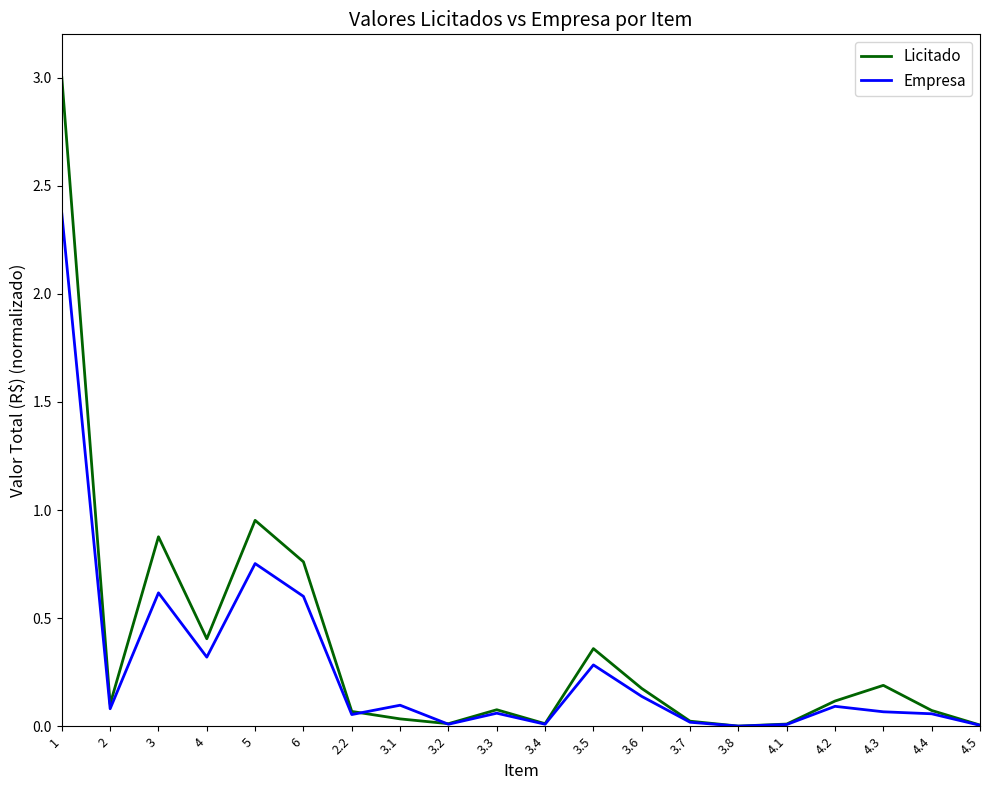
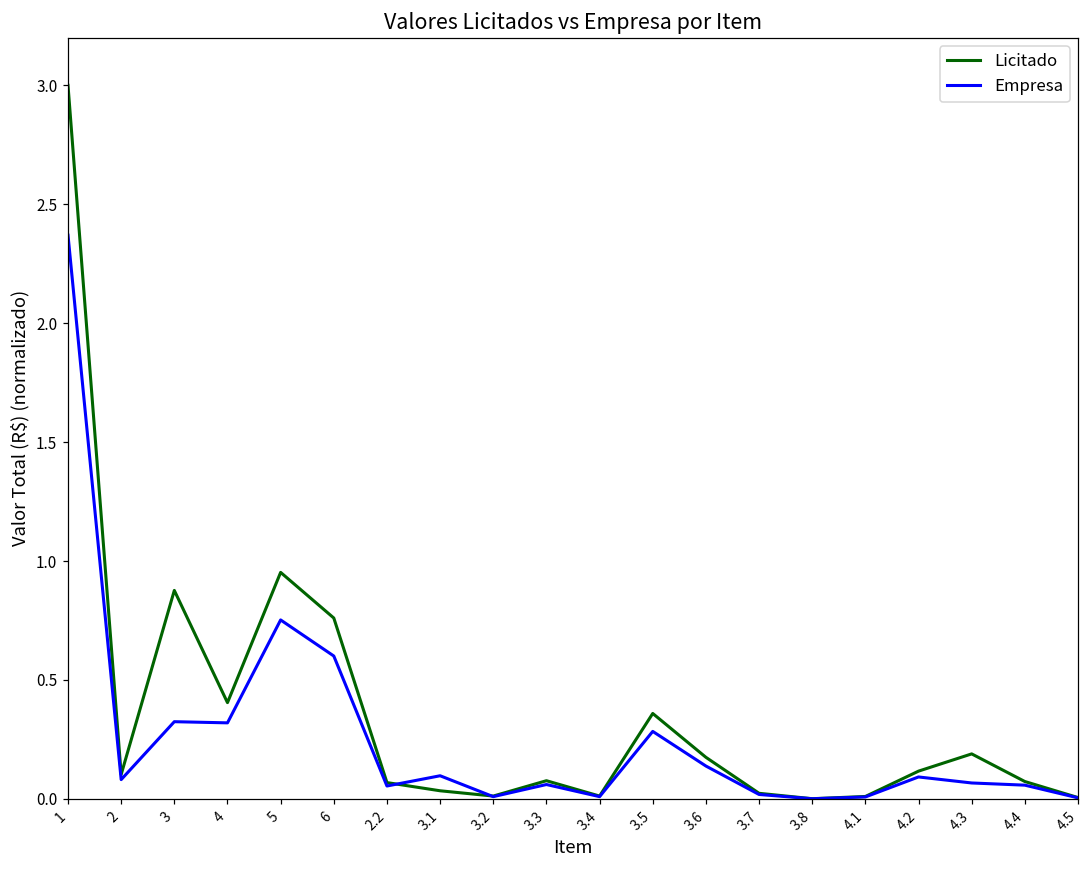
Empresa, 3: 0.62 -> 0.32
